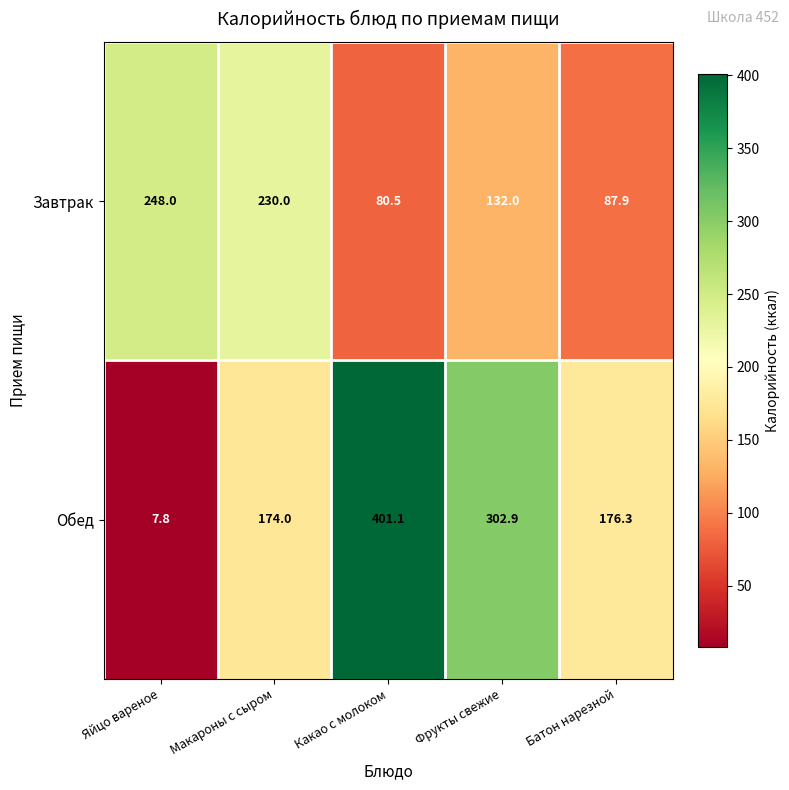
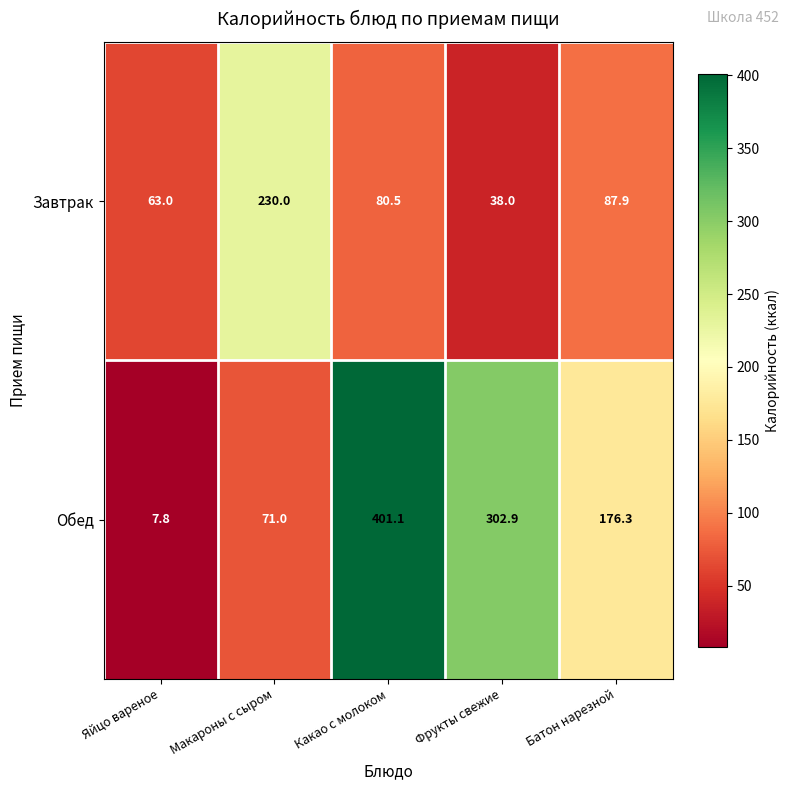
Завтрак, Яйцо вареное: 248.0 -> 63.0
Завтрак, Фрукты свежие: 132.0 -> 38.0
Обед, Макароны с сыром: 174.0 -> 71.0
